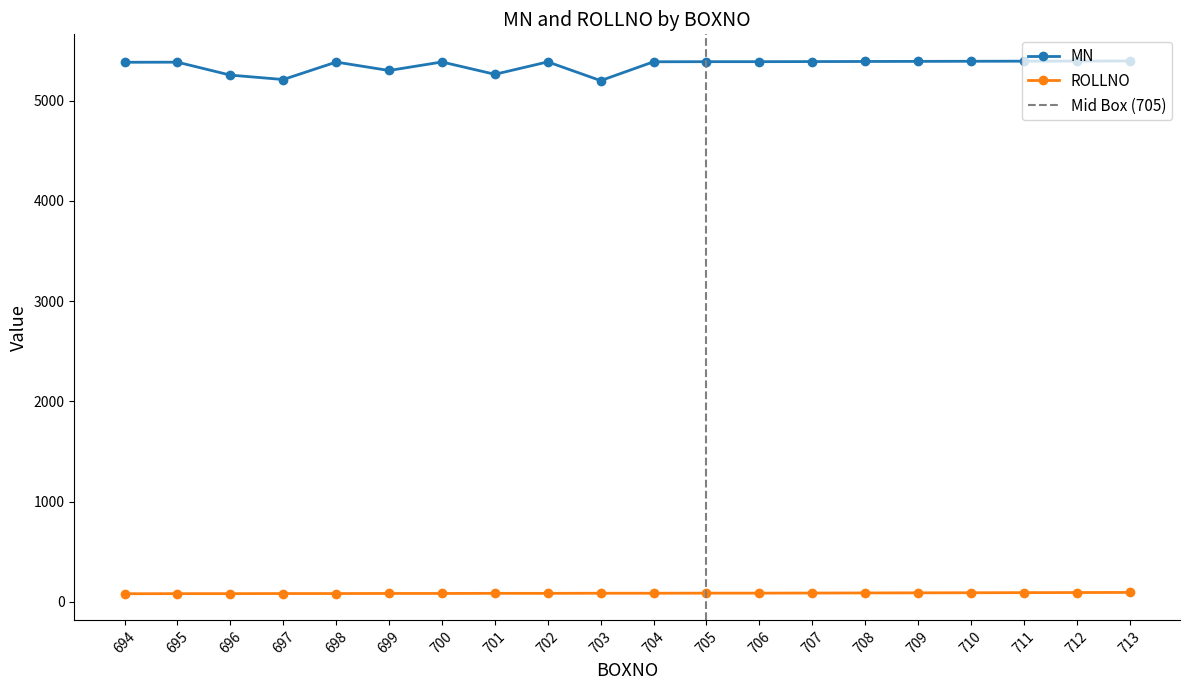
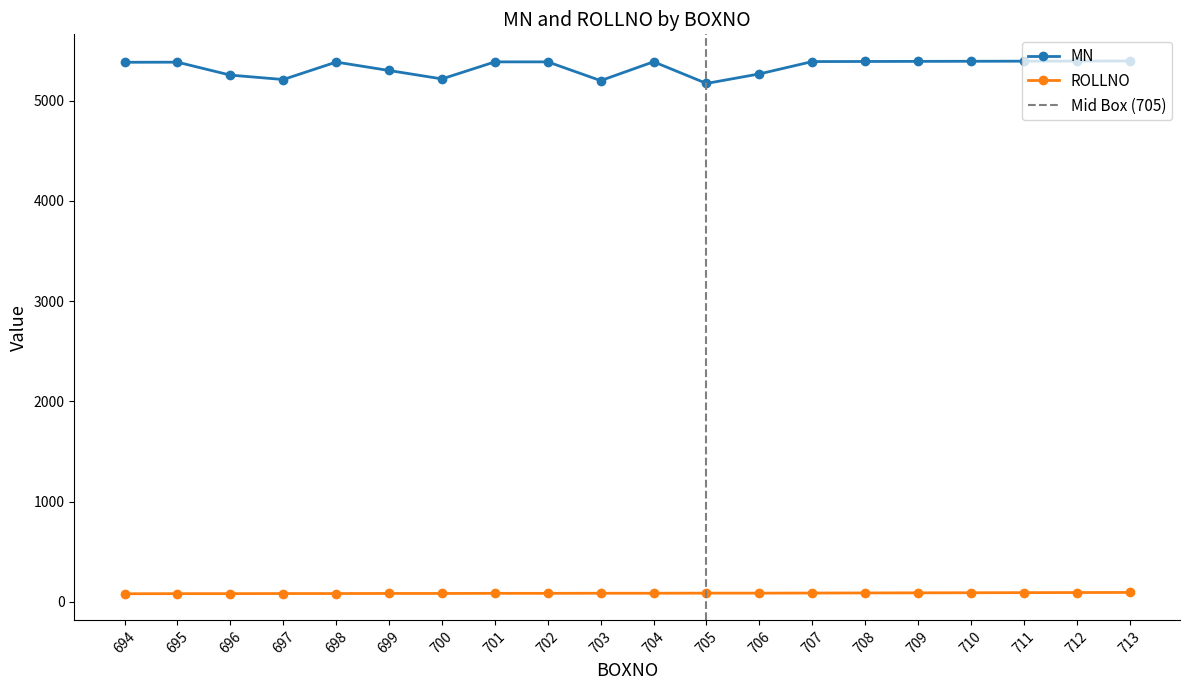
MN, 700: 5390 -> 5220
MN, 701: 5260 -> 5390
MN, 705: 5390 -> 5170
MN, 706: 5390 -> 5270
